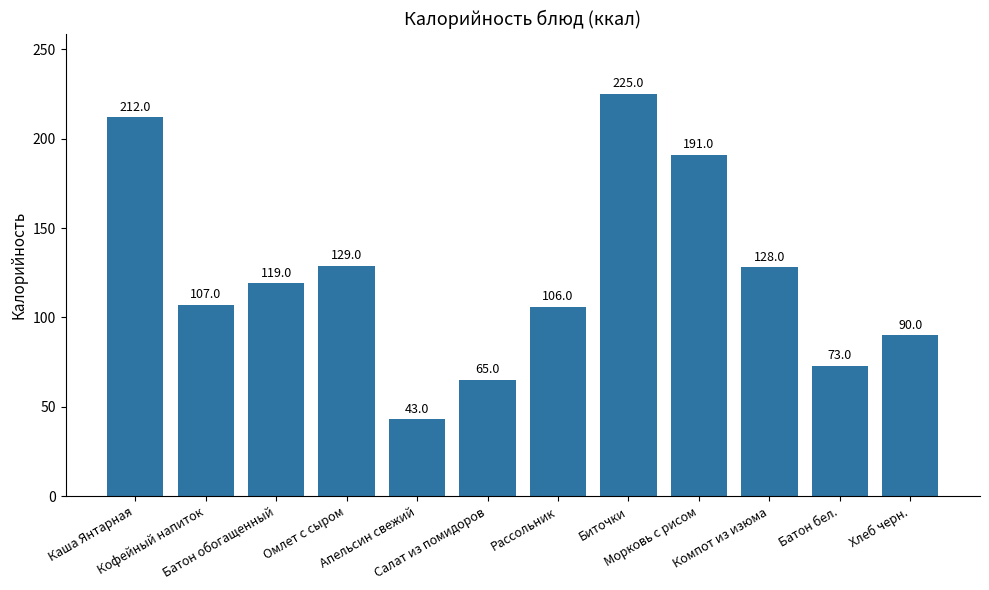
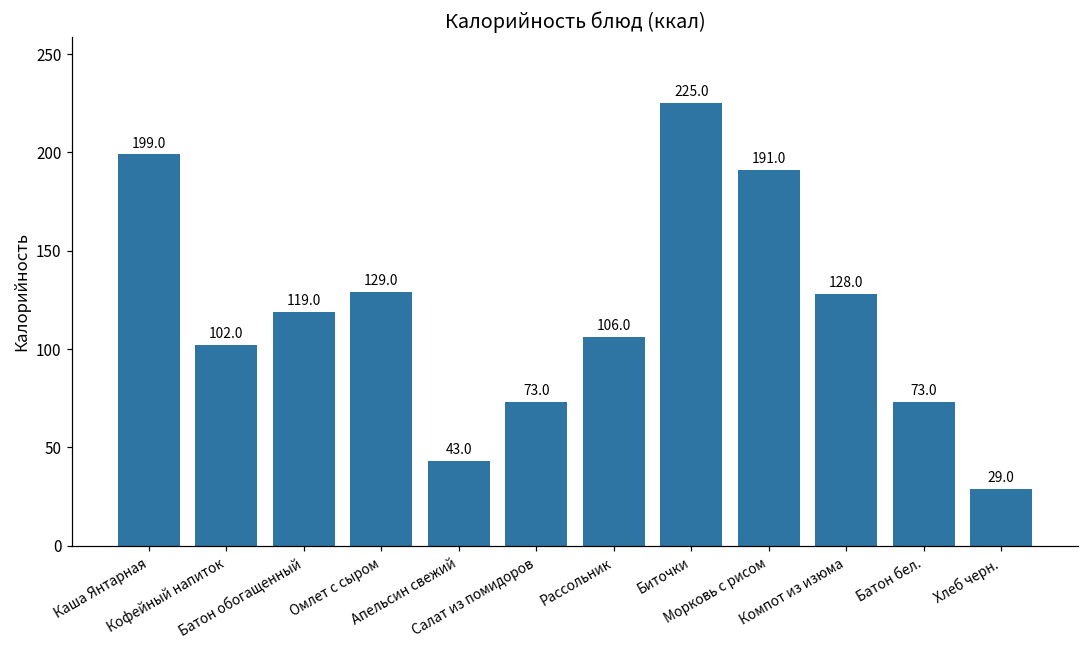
Каша Янтарная: 212.0 -> 199.0
Кофейный напиток: 107.0 -> 102.0
Салат из помидоров: 65.0 -> 73.0
Хлеб черн.: 90.0 -> 29.0
